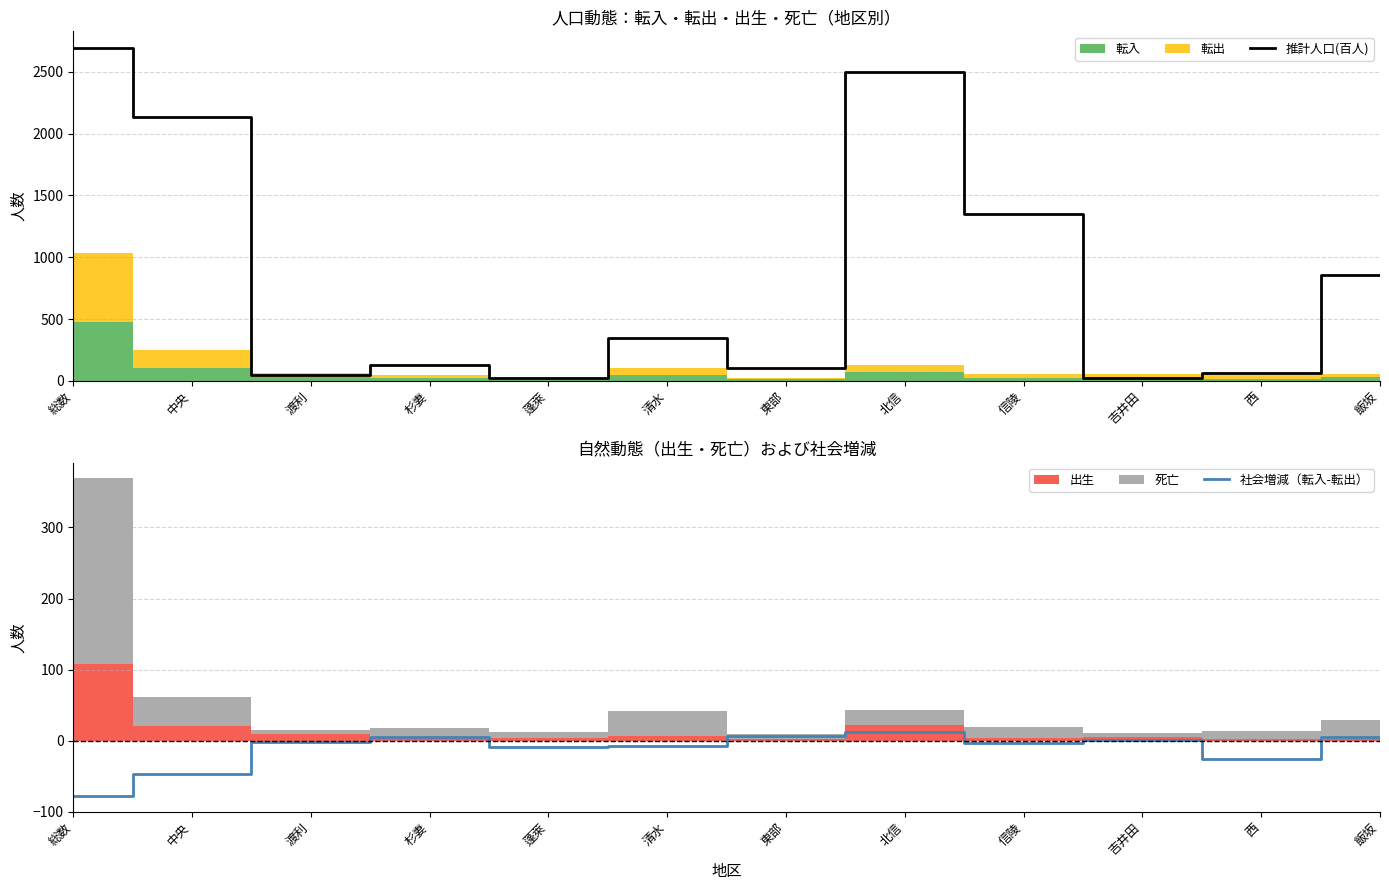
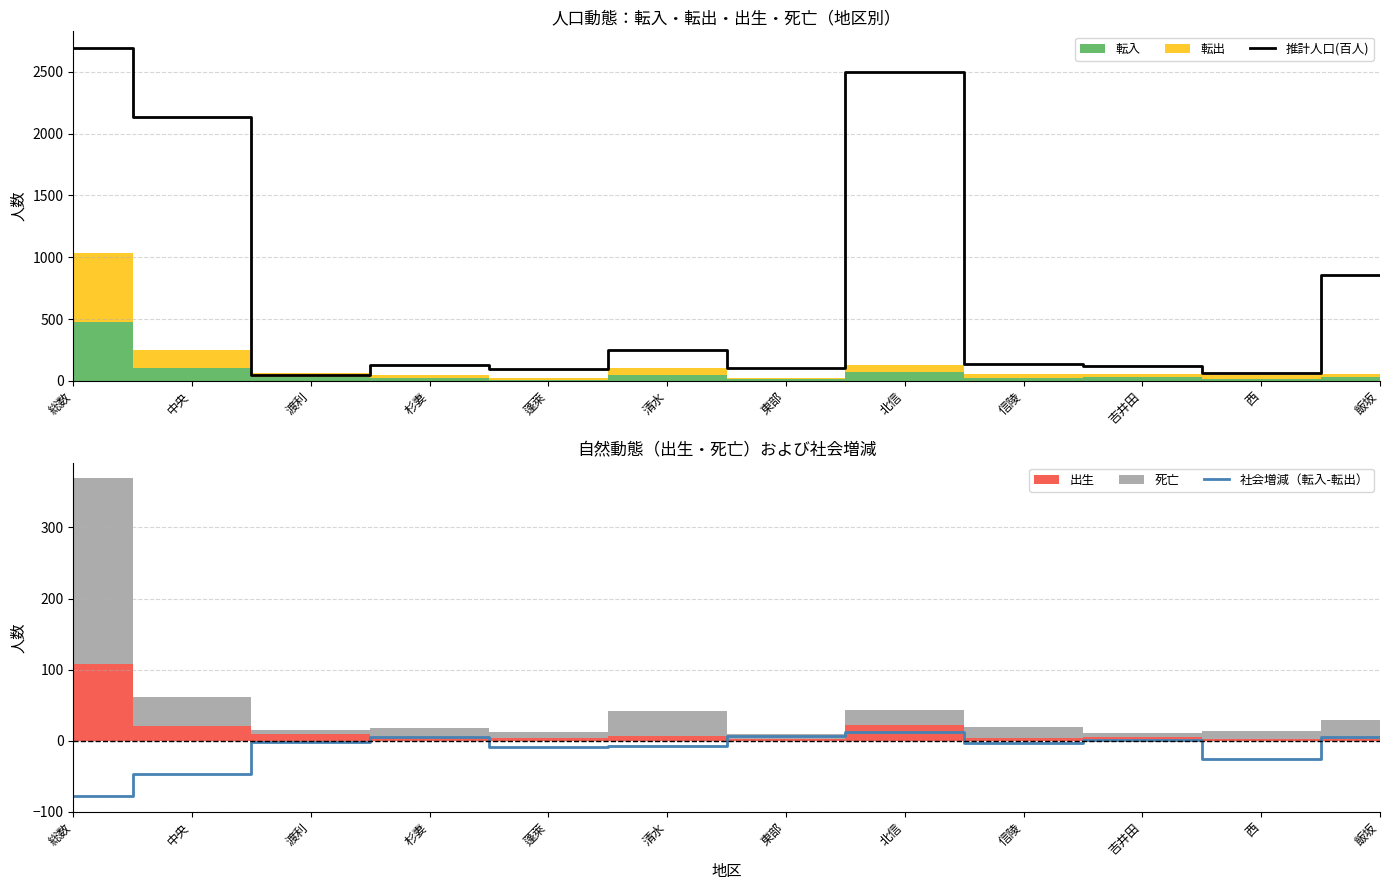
人口動態：転入・転出・出生・死亡（地区別）, 推計人口(百人), 蓬萊: 20 -> 100
人口動態：転入・転出・出生・死亡（地区別）, 推計人口(百人), 清水: 350 -> 250
人口動態：転入・転出・出生・死亡（地区別）, 推計人口(百人), 信陵: 1350 -> 140
人口動態：転入・転出・出生・死亡（地区別）, 推計人口(百人), 吉井田: 30 -> 120
